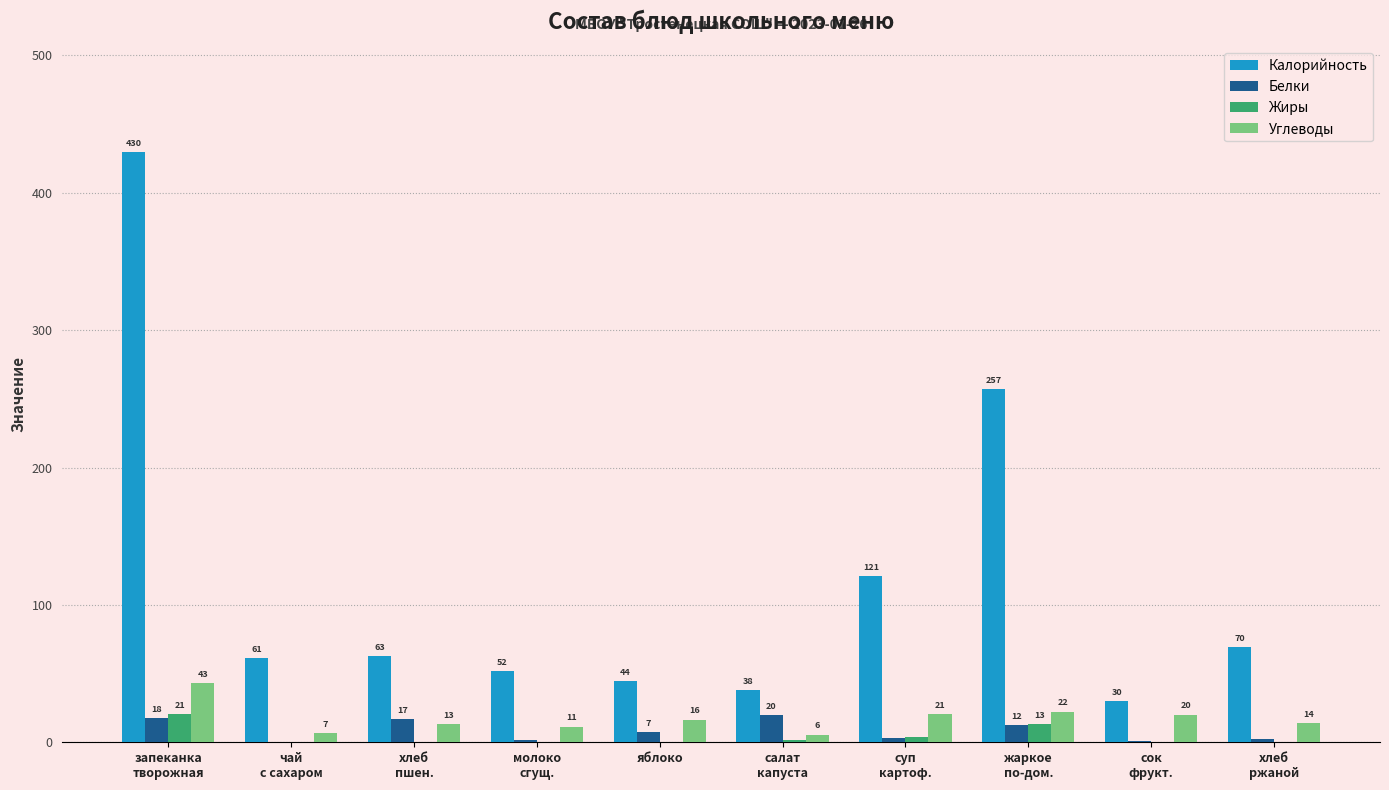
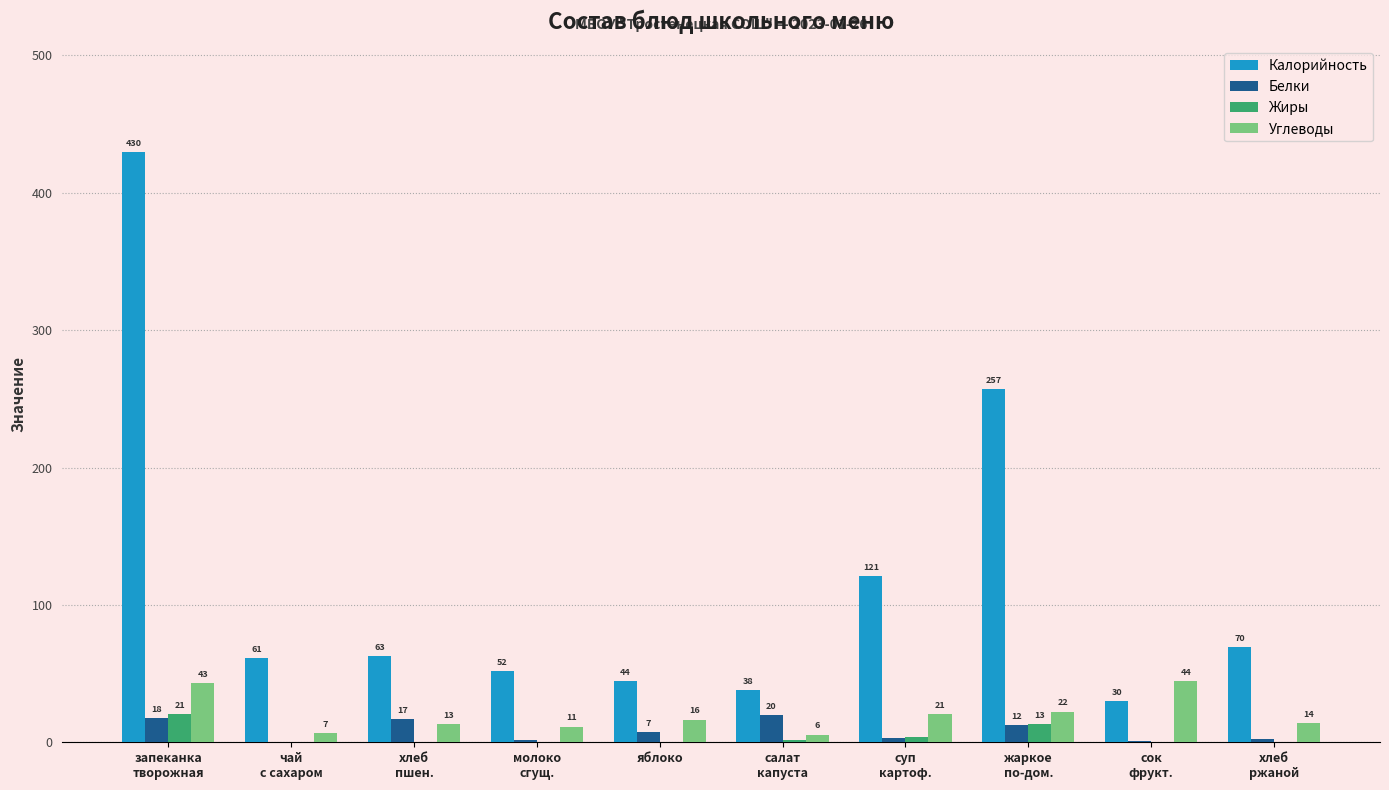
Углеводы, сок фрукт.: 20 -> 44
